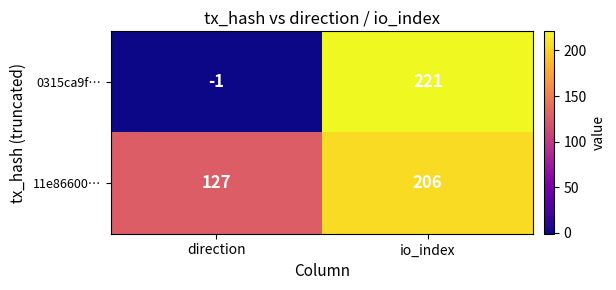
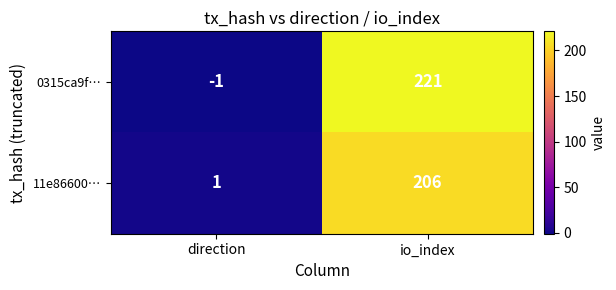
11e86600…, direction: 127 -> 1
